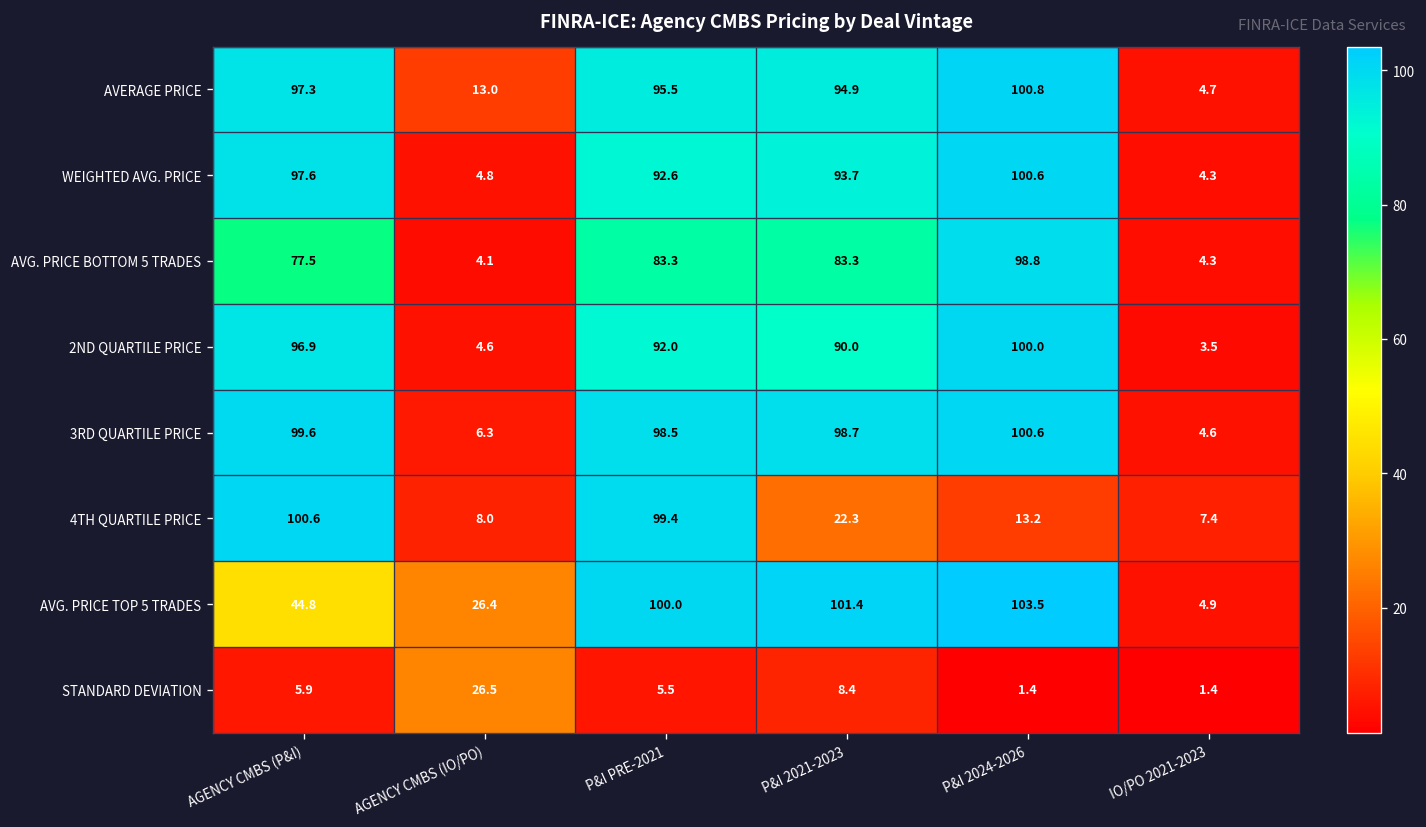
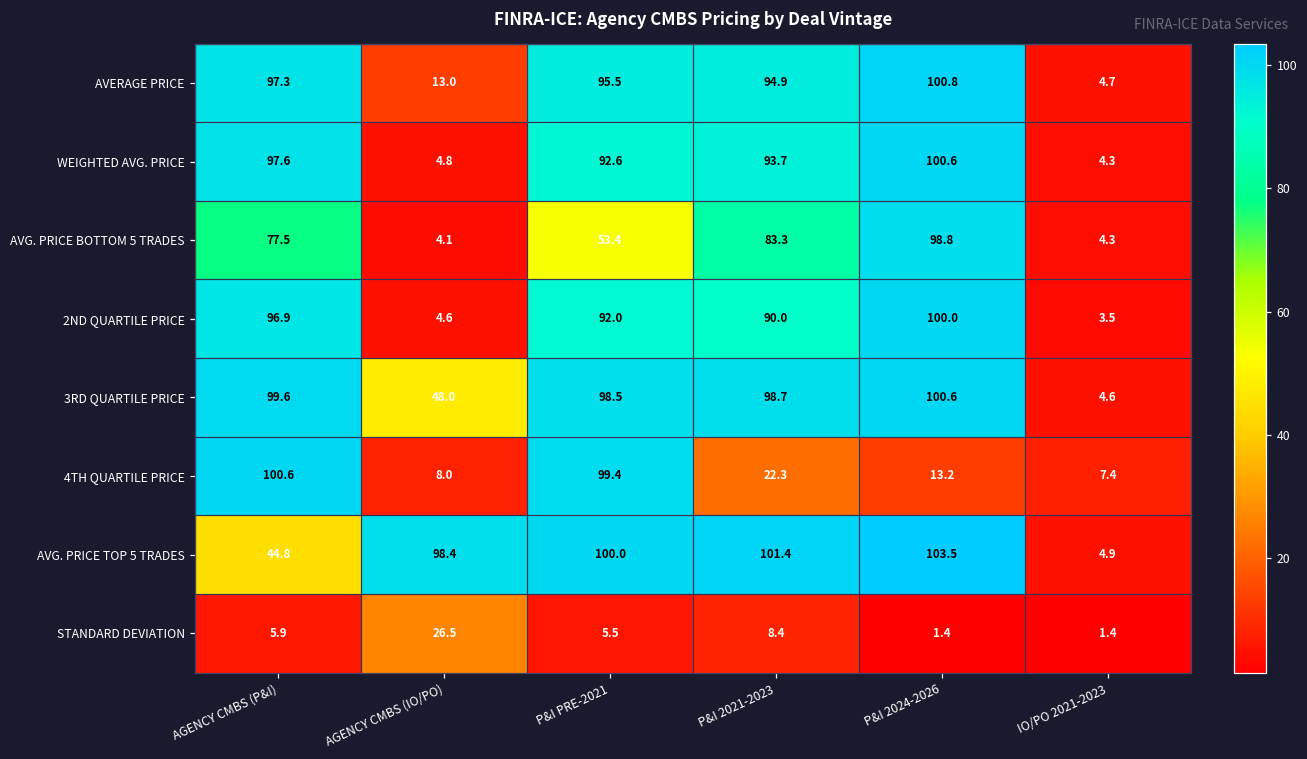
AVG. PRICE BOTTOM 5 TRADES, P&I PRE-2021: 83.3 -> 53.4
3RD QUARTILE PRICE, AGENCY CMBS (IO/PO): 6.3 -> 48.0
AVG. PRICE TOP 5 TRADES, AGENCY CMBS (IO/PO): 26.4 -> 98.4
